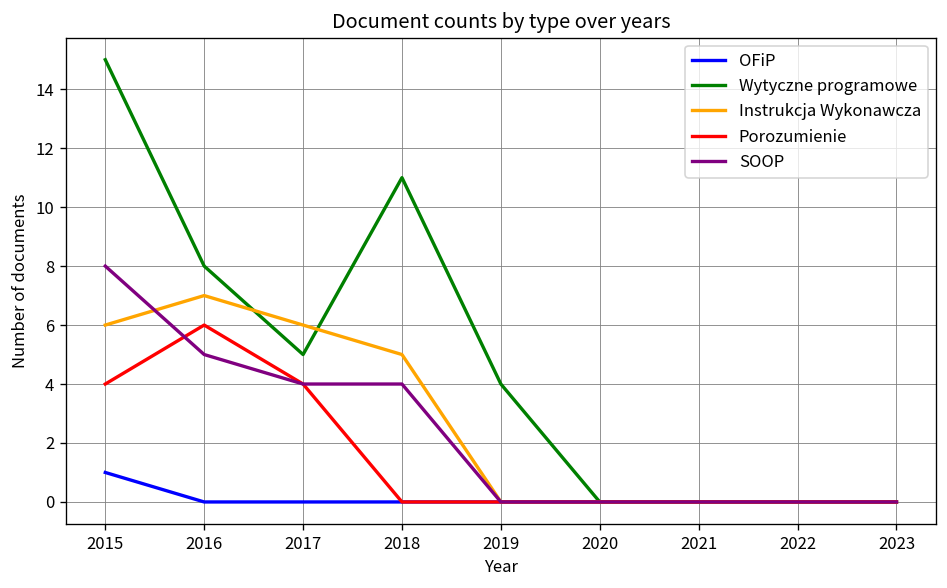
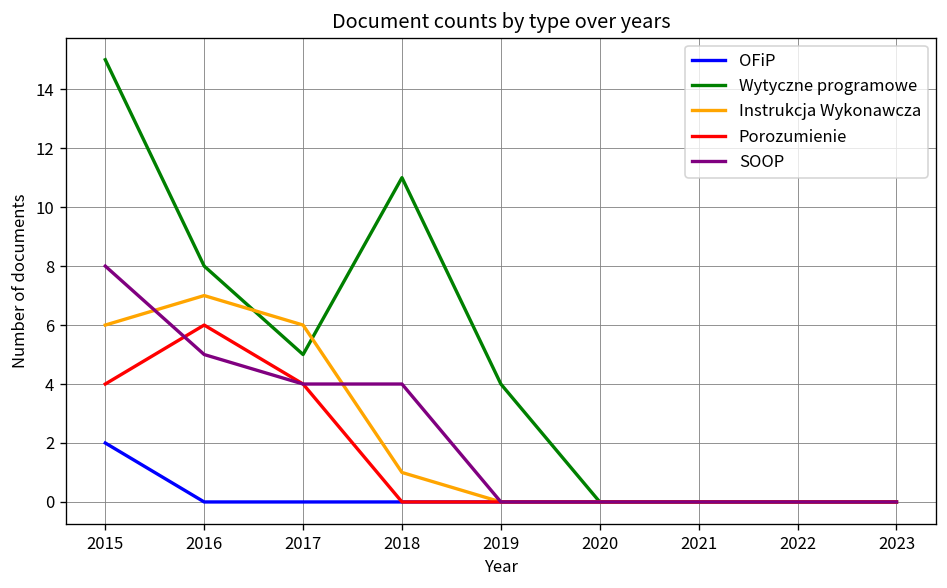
OFiP, 2015: 1 -> 2
Instrukcja Wykonawcza, 2018: 5 -> 1
